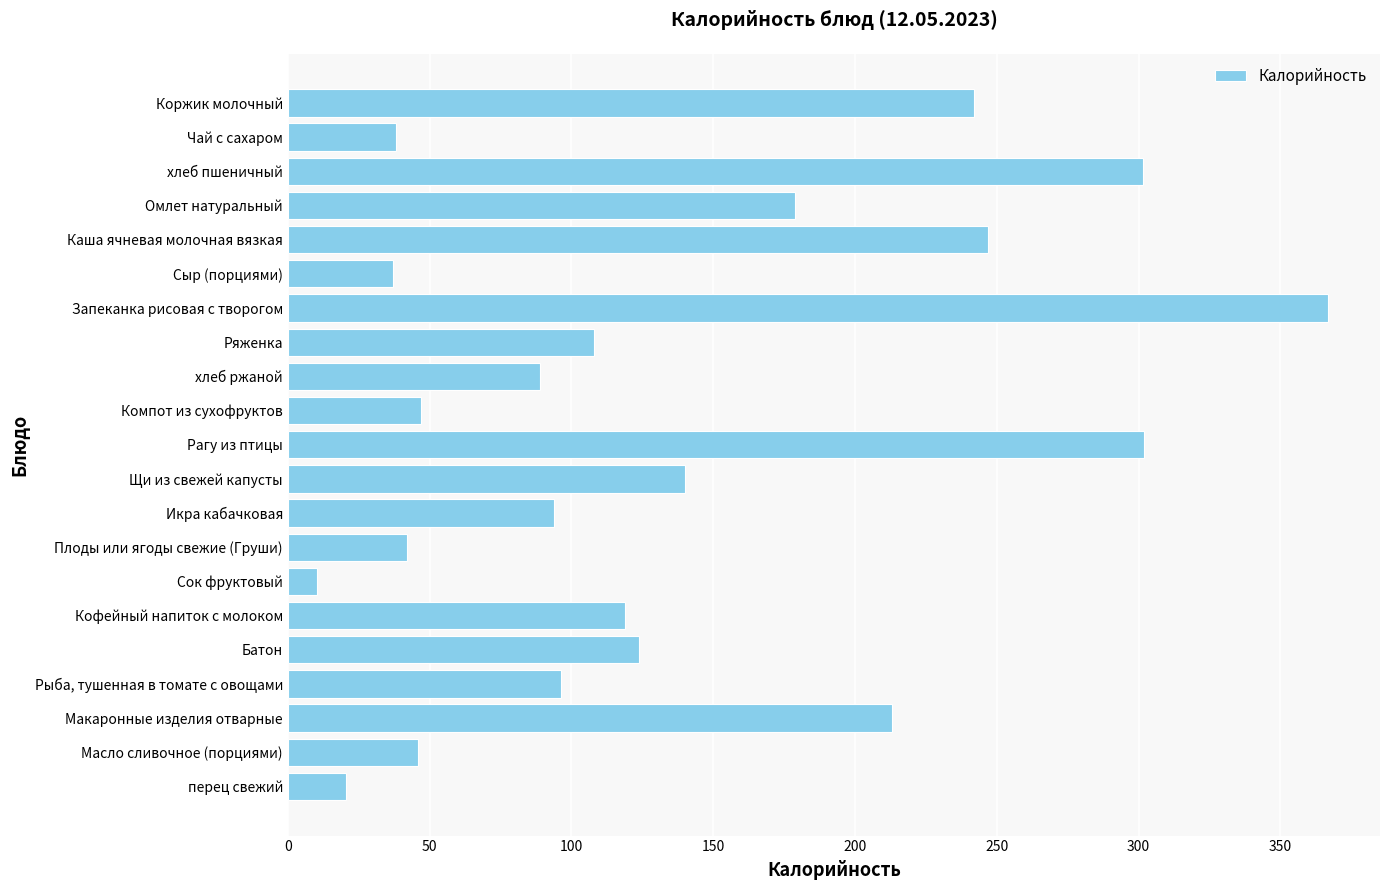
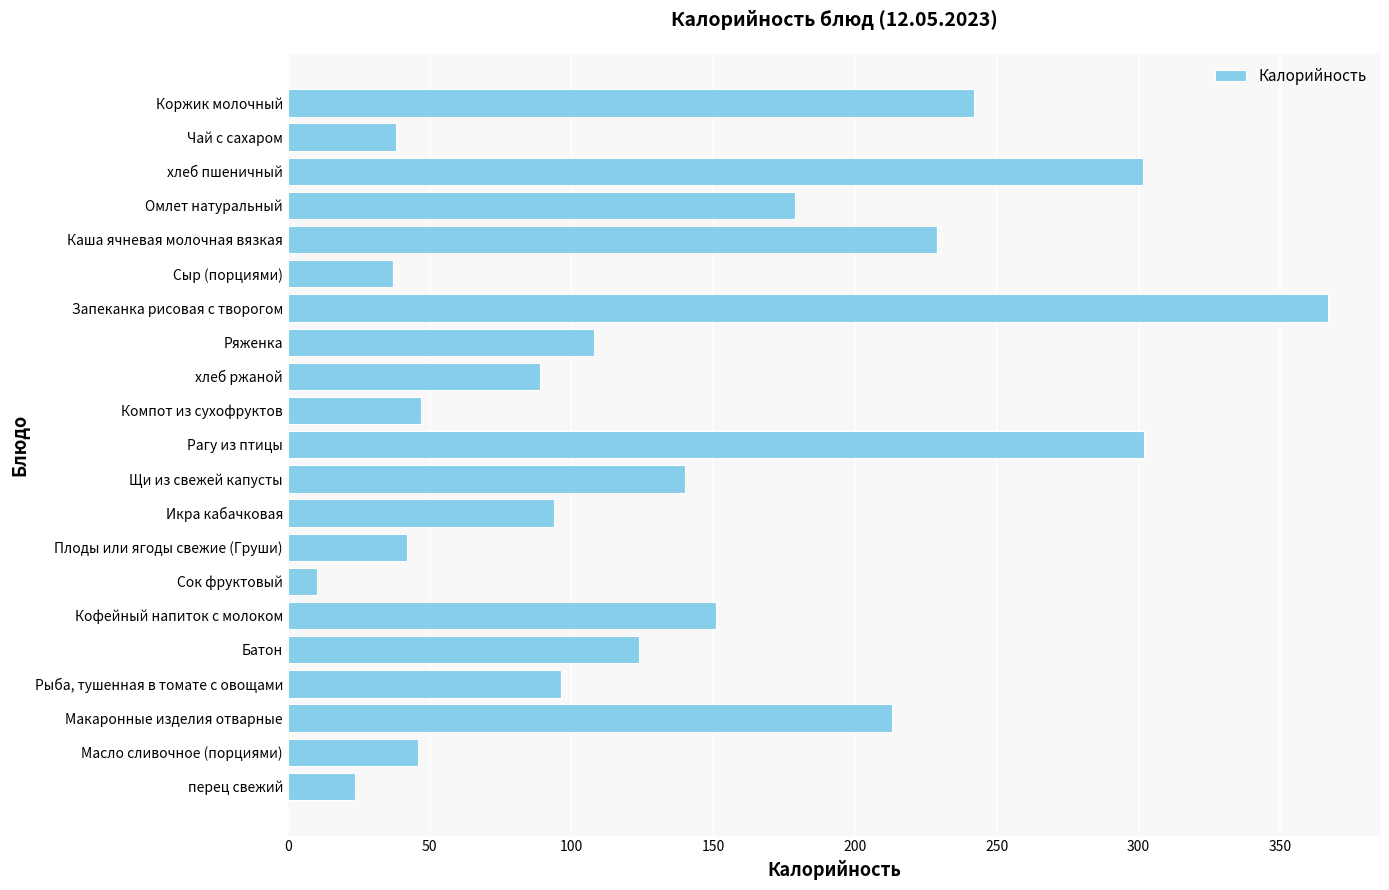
Каша ячневая молочная вязкая: 247 -> 229
Кофейный напиток с молоком: 119 -> 151
перец свежий: 20 -> 24
